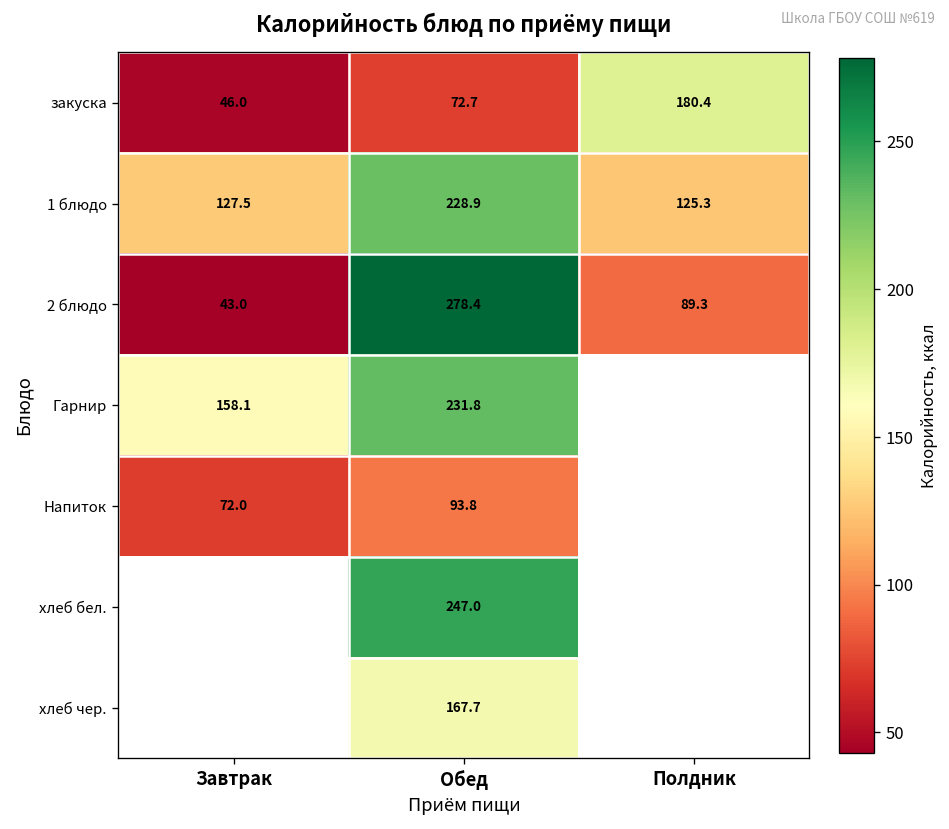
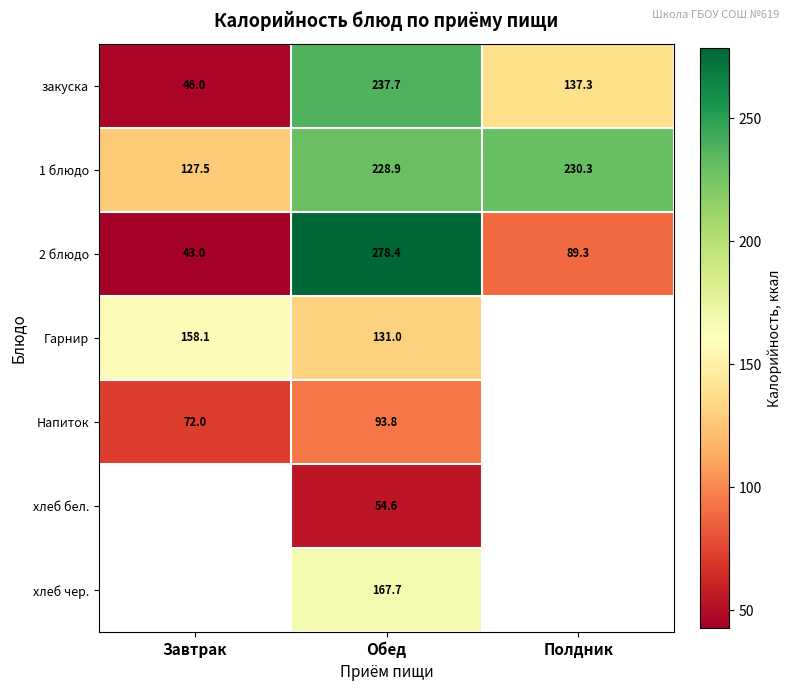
закуска, Обед: 72.7 -> 237.7
закуска, Полдник: 180.4 -> 137.3
1 блюдо, Полдник: 125.3 -> 230.3
Гарнир, Обед: 231.8 -> 131.0
хлеб бел., Обед: 247.0 -> 54.6
